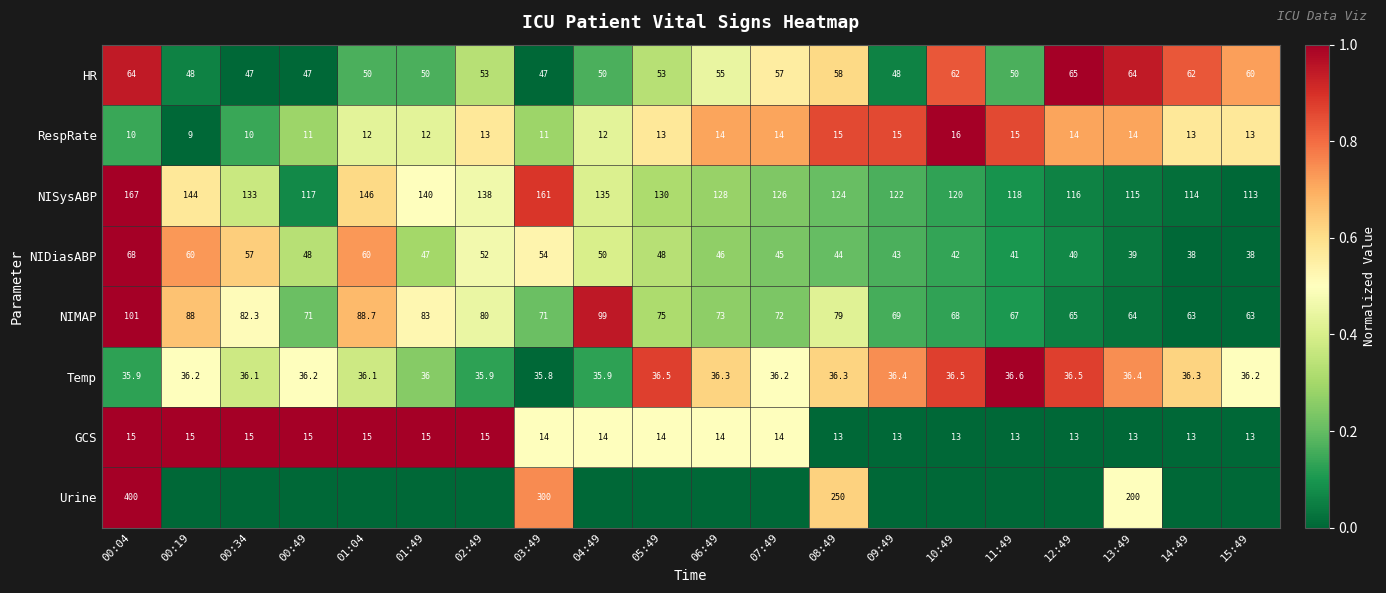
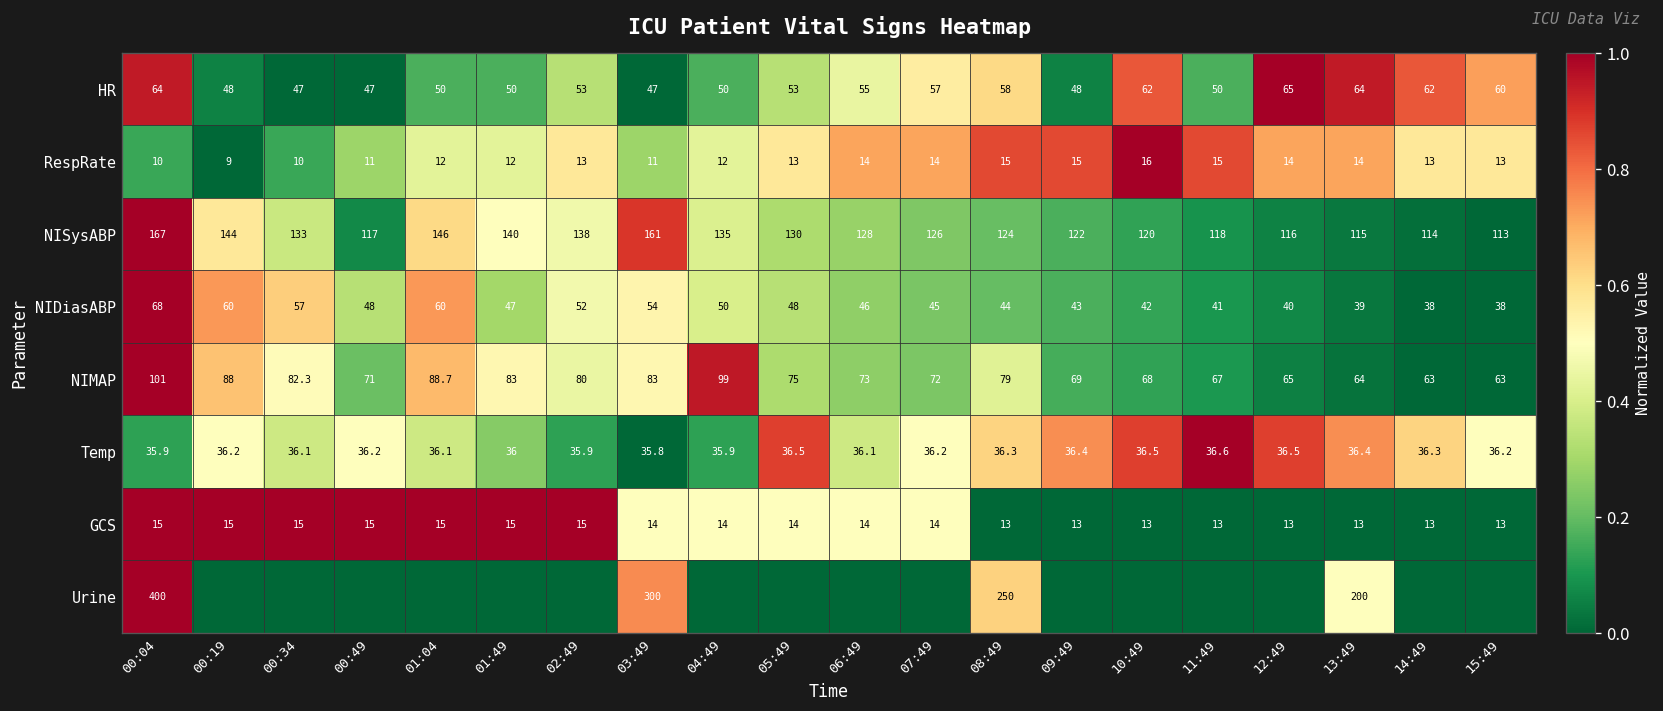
NIMAP, 03:49: 71 -> 83
Temp, 06:49: 36.3 -> 36.1
